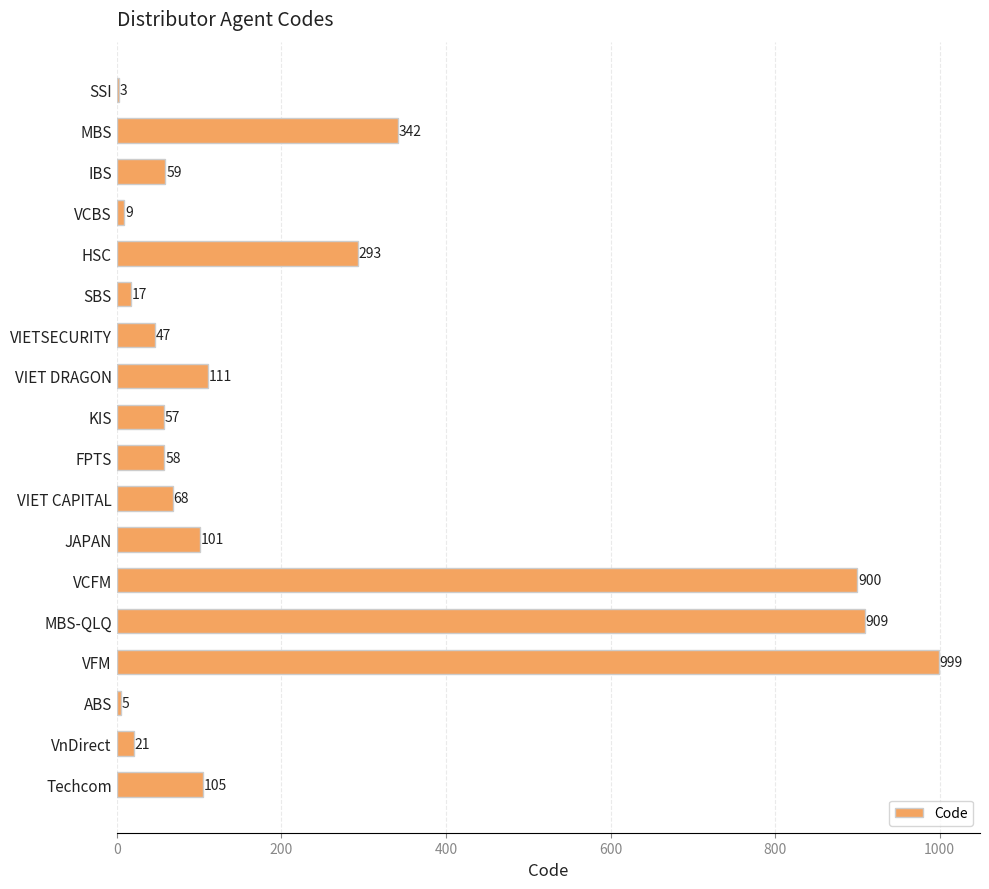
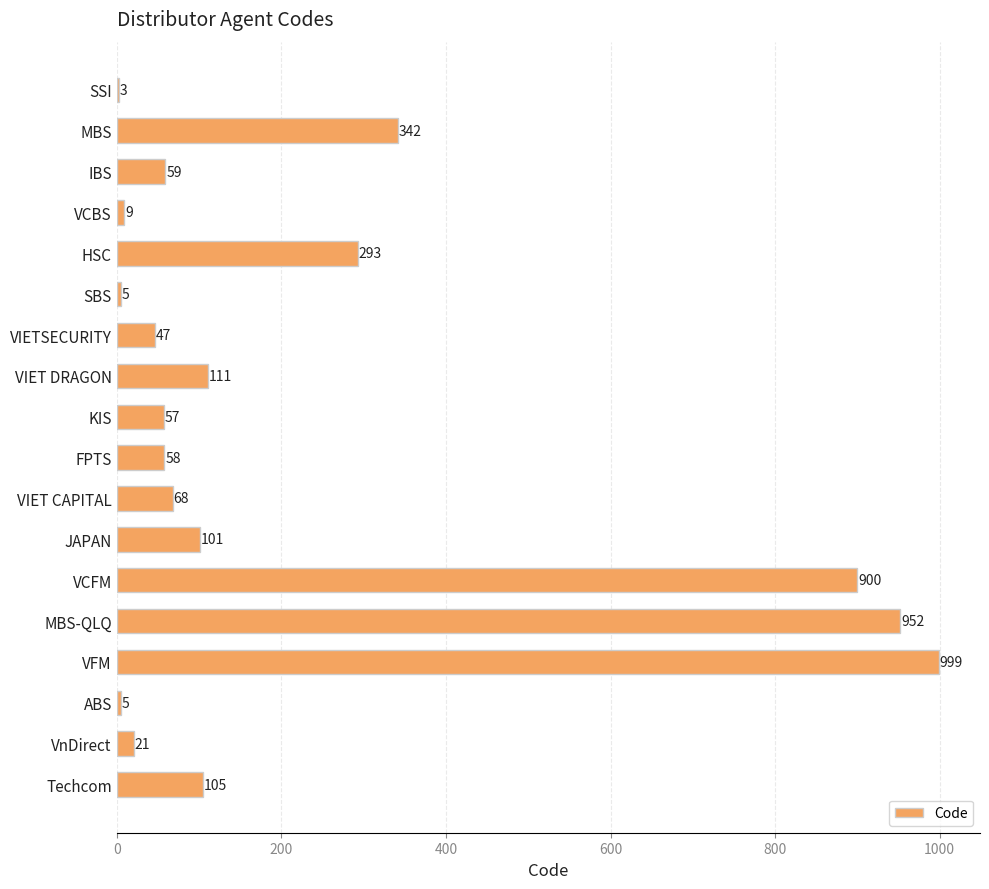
SBS: 17 -> 5
MBS-QLQ: 909 -> 952
